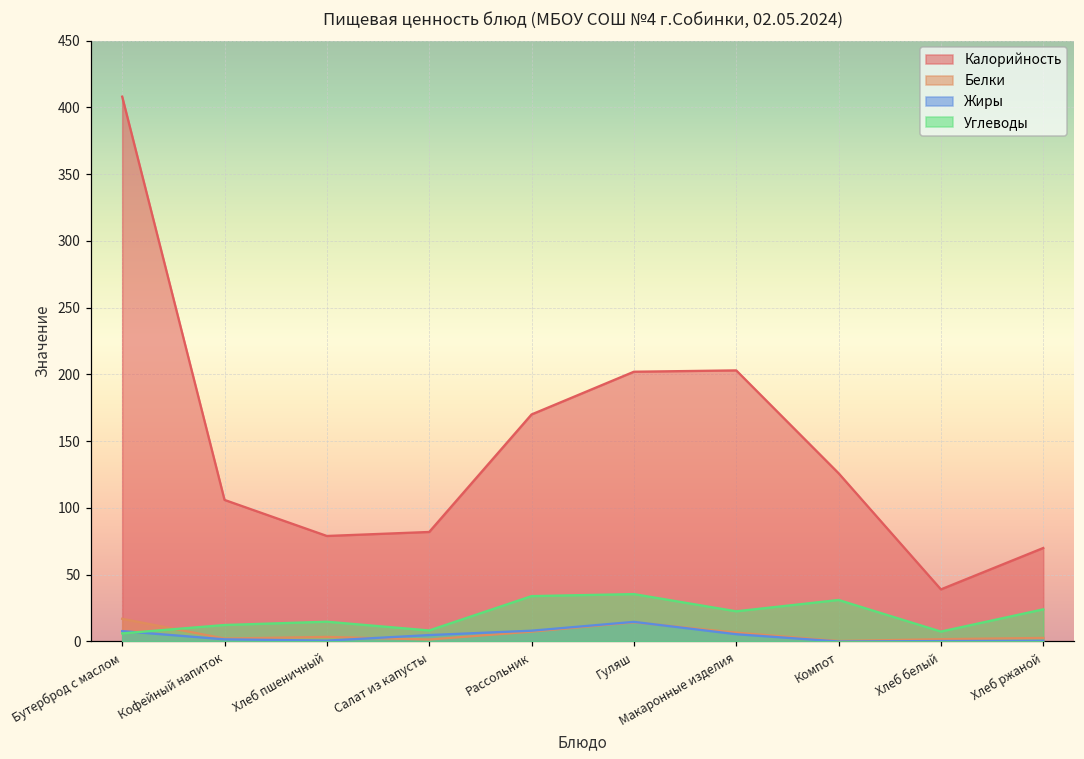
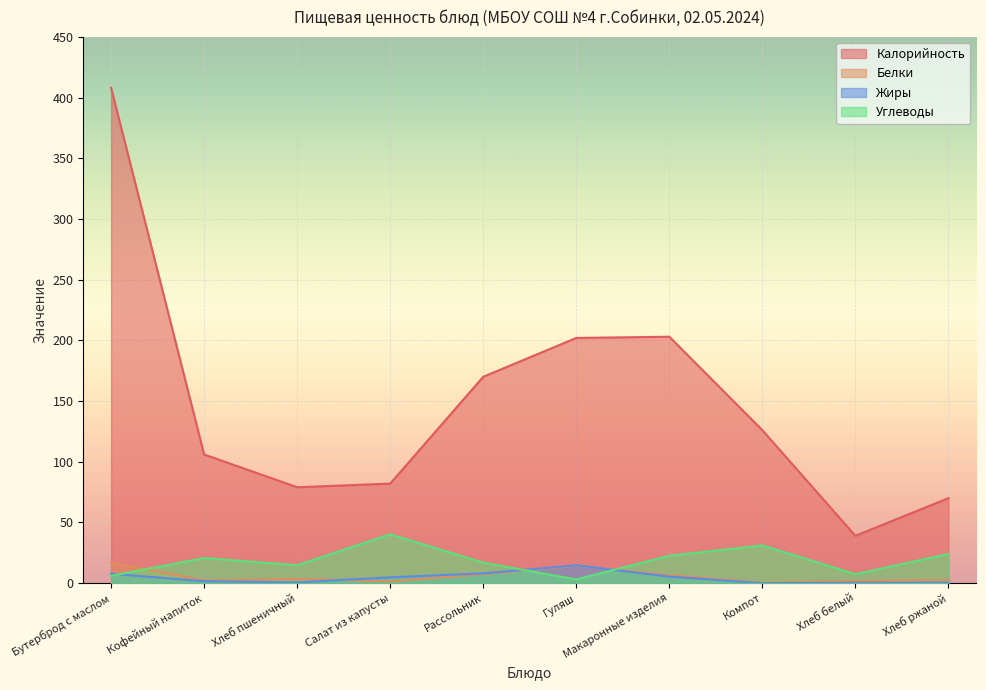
Углеводы, Кофейный напиток: 12 -> 21
Углеводы, Салат из капусты: 8 -> 40
Углеводы, Рассольник: 34 -> 17
Углеводы, Гуляш: 35 -> 3
